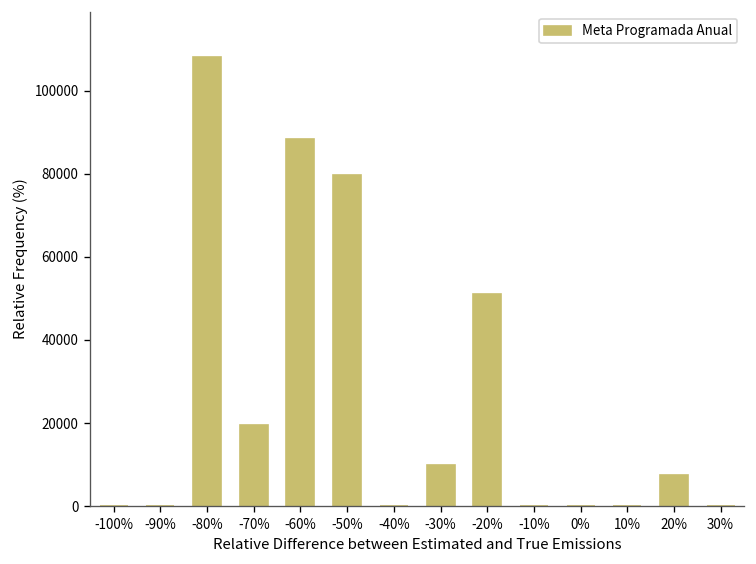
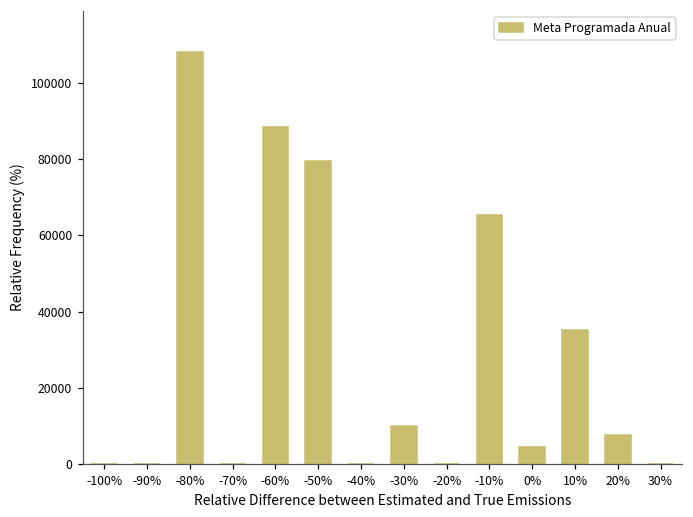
-70%: 20000 -> 0
-20%: 51000 -> 0
-10%: 0 -> 66000
0%: 0 -> 4000
10%: 0 -> 35000
